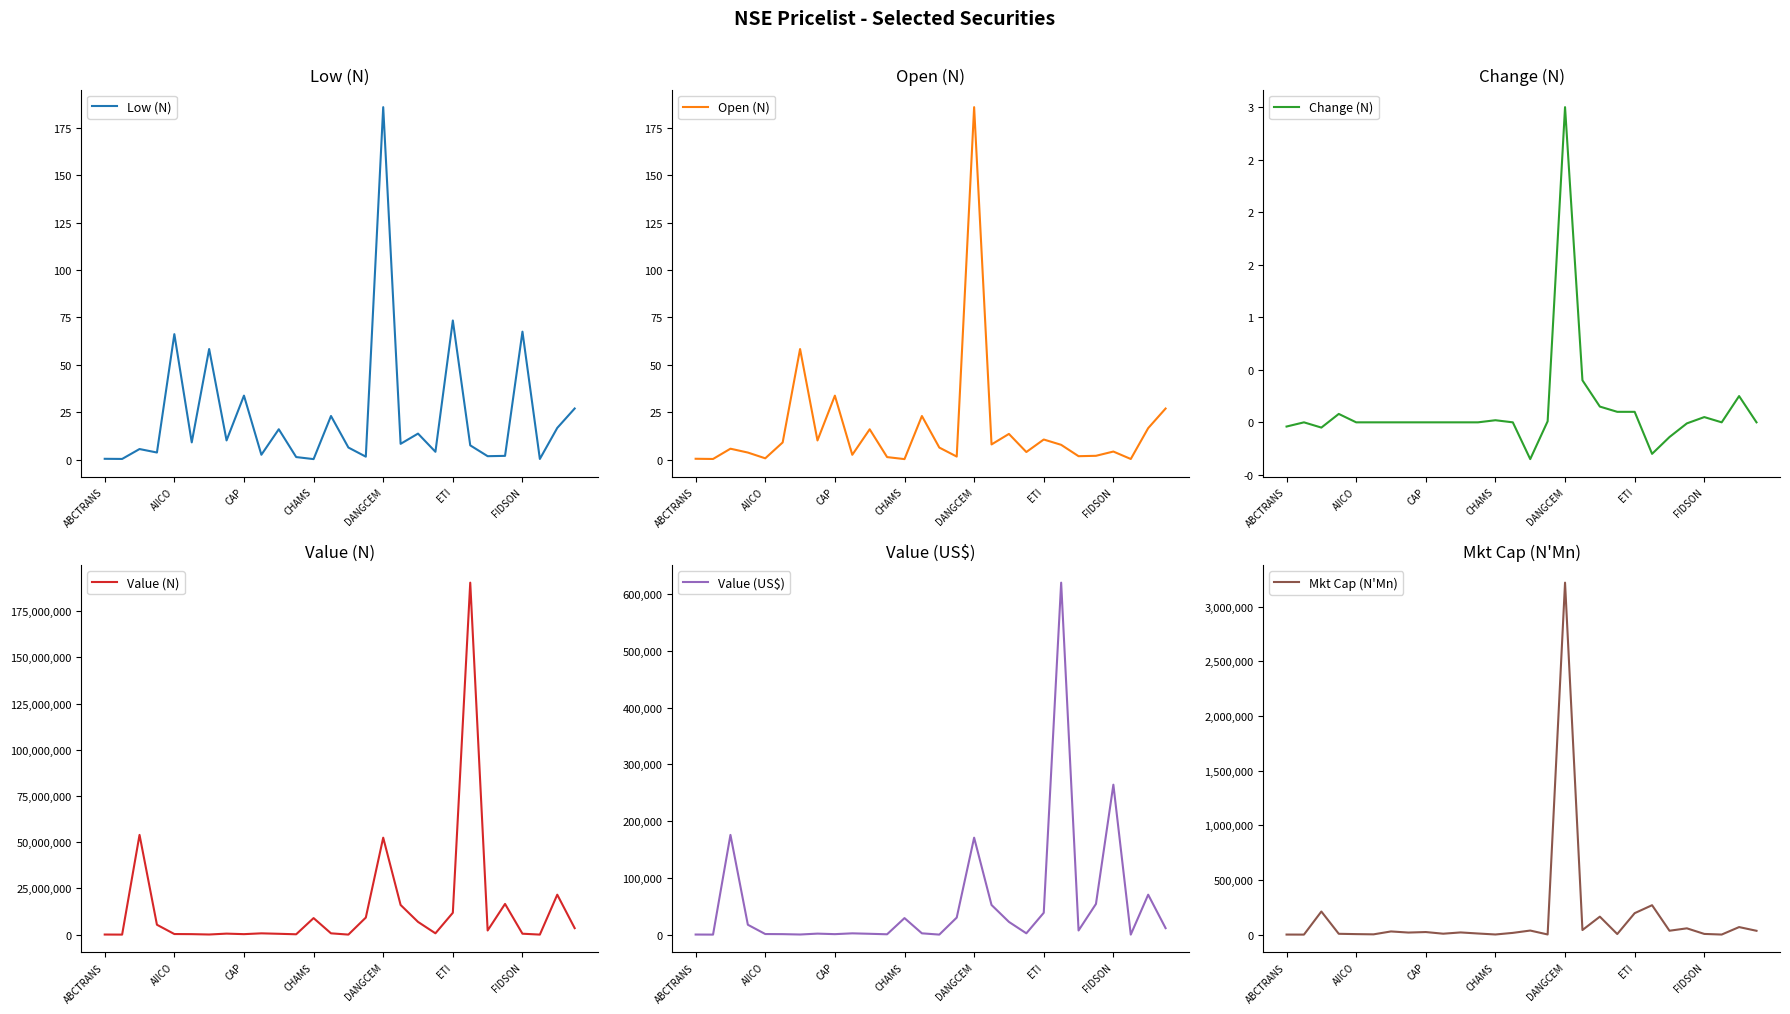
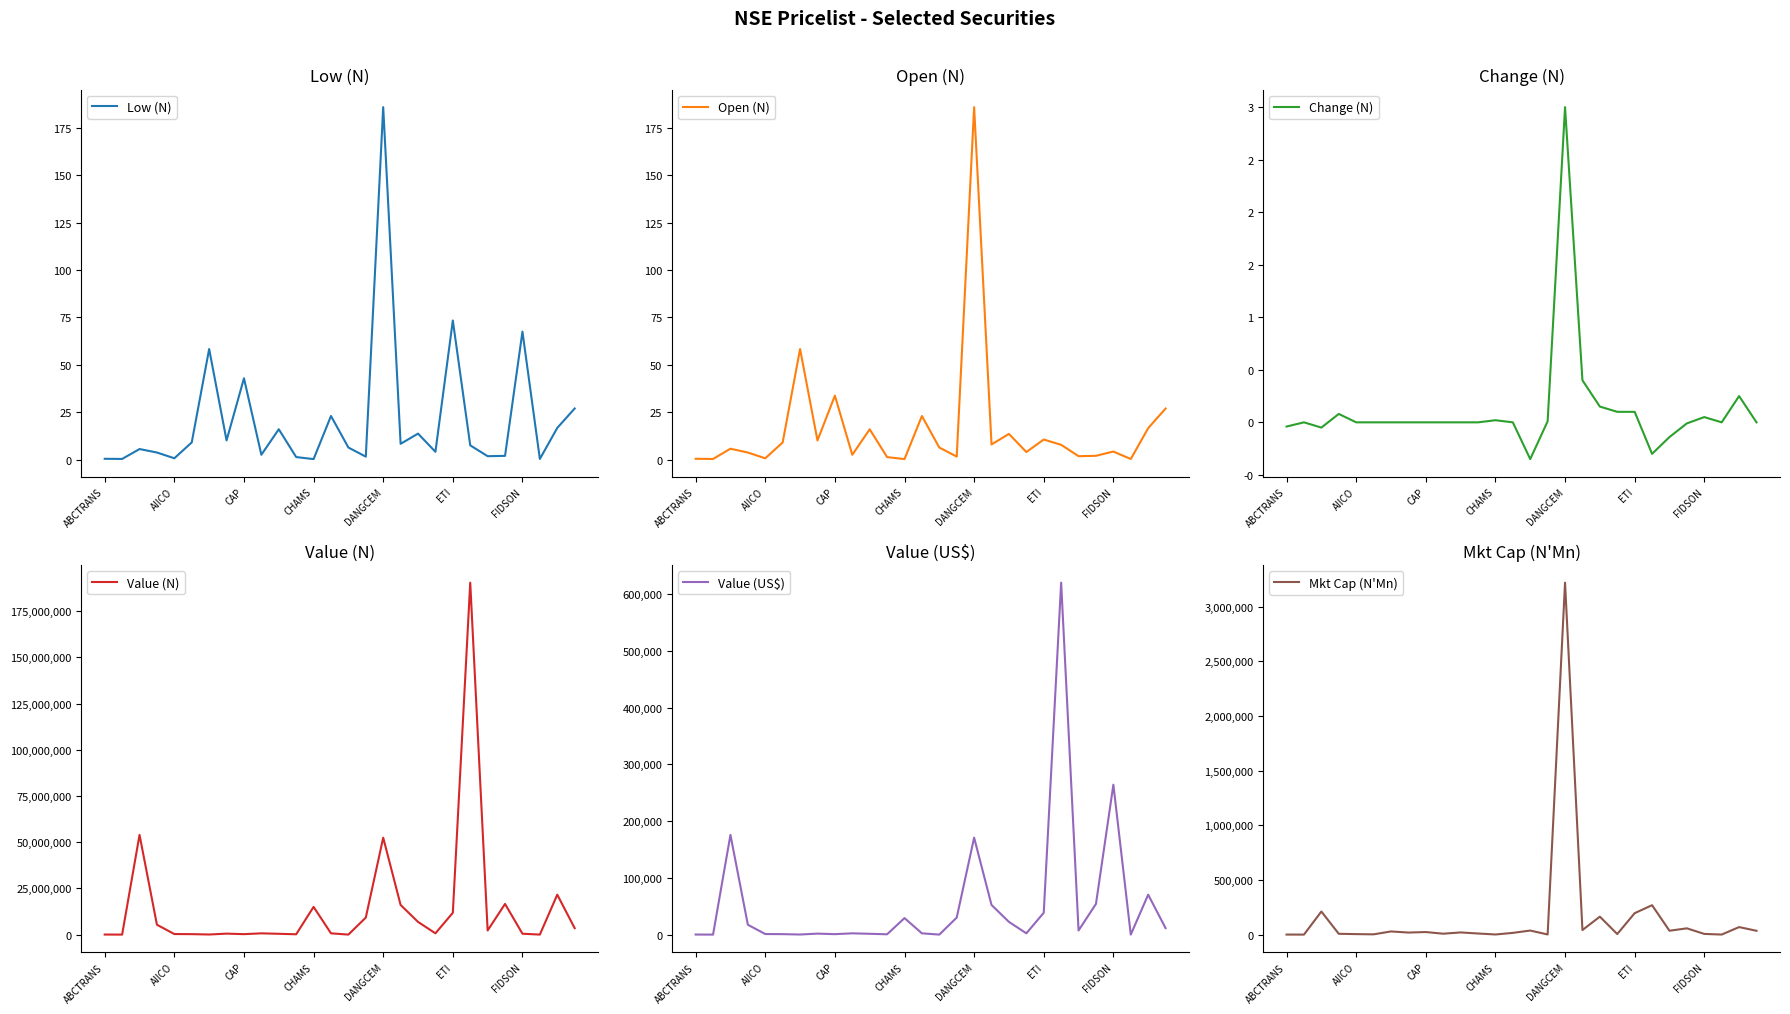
Low (N), AIICO: 66 -> 1
Low (N), CAP: 34 -> 43
Value (N), CHAMS: 9,000,000 -> 15,000,000
